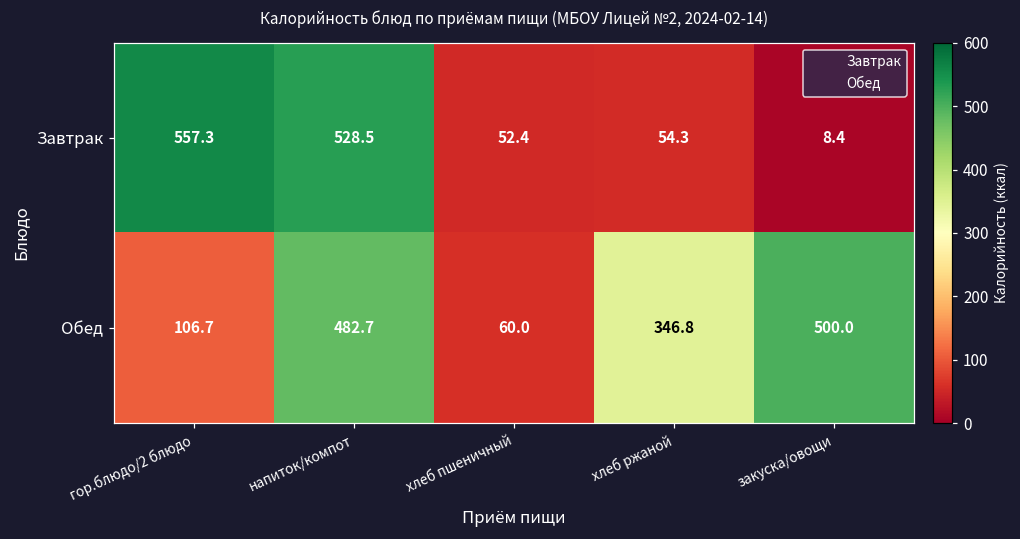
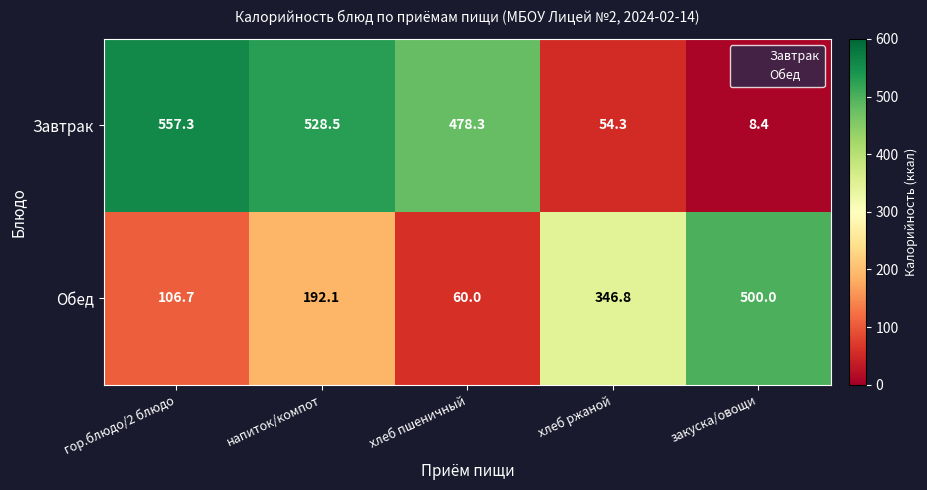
Завтрак, хлеб пшеничный: 52.4 -> 478.3
Обед, напиток/компот: 482.7 -> 192.1
